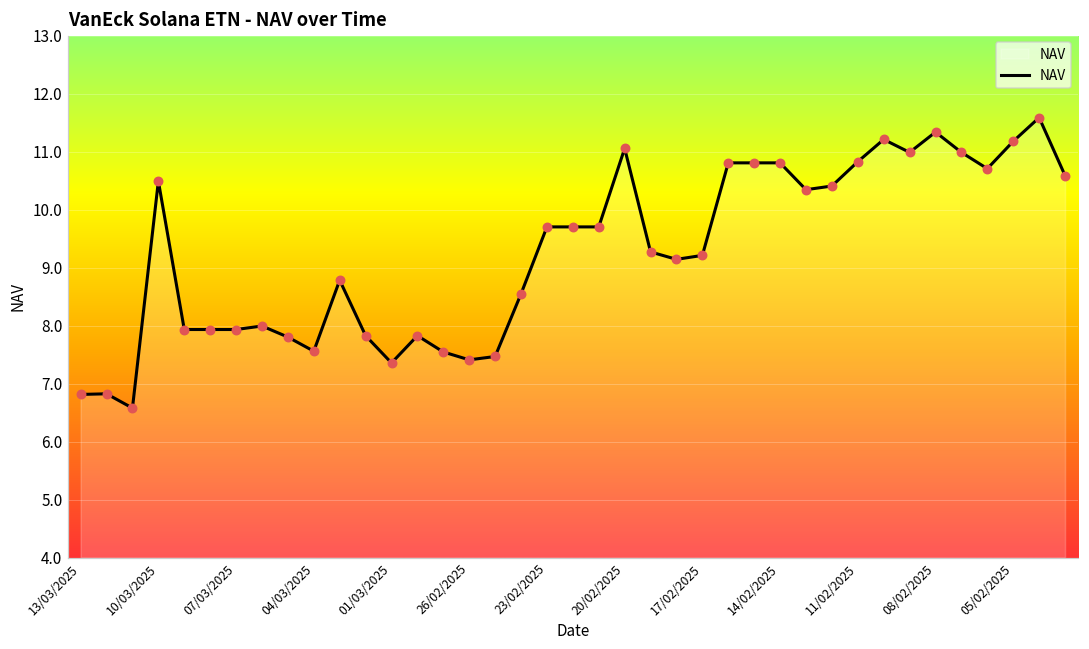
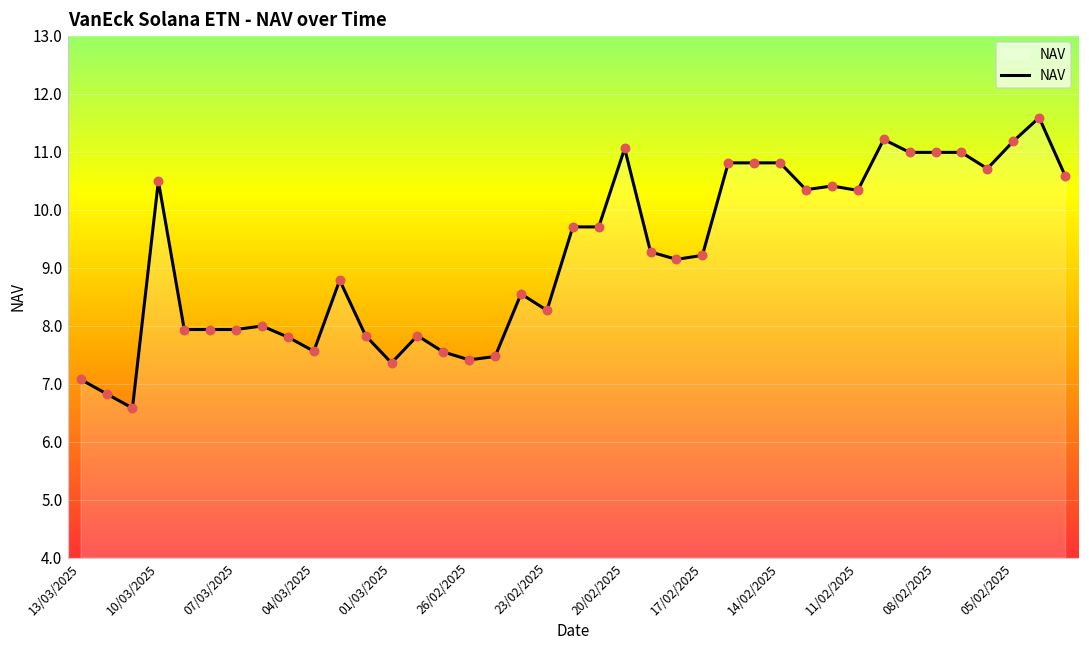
13/03/2025: 6.8 -> 7.1
23/02/2025: 9.7 -> 8.3
11/02/2025: 10.8 -> 10.3
08/02/2025: 11.3 -> 11.0
